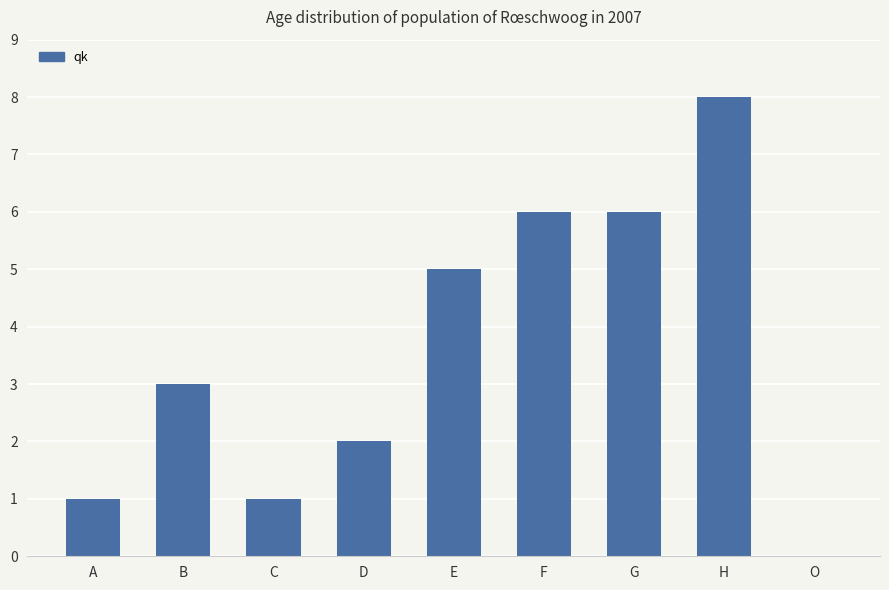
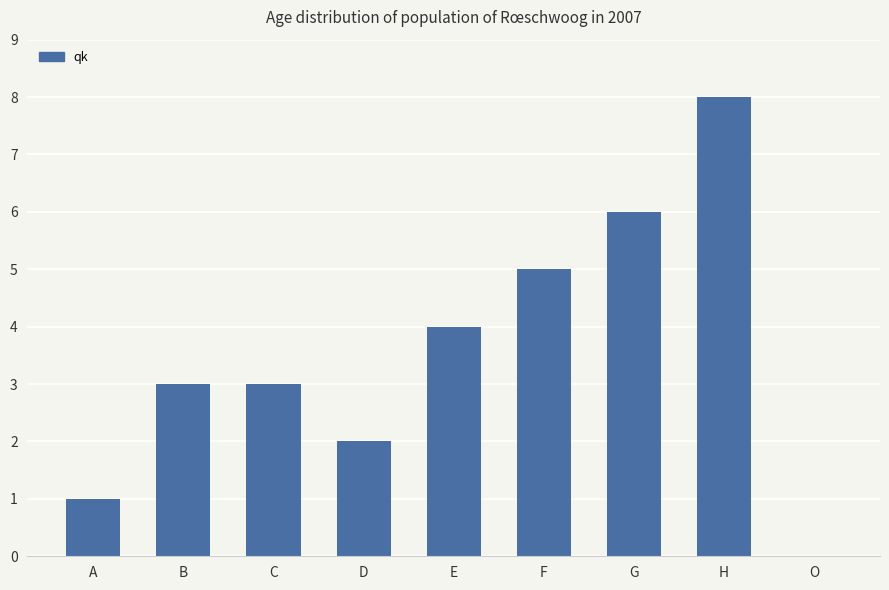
C: 1 -> 3
E: 5 -> 4
F: 6 -> 5
